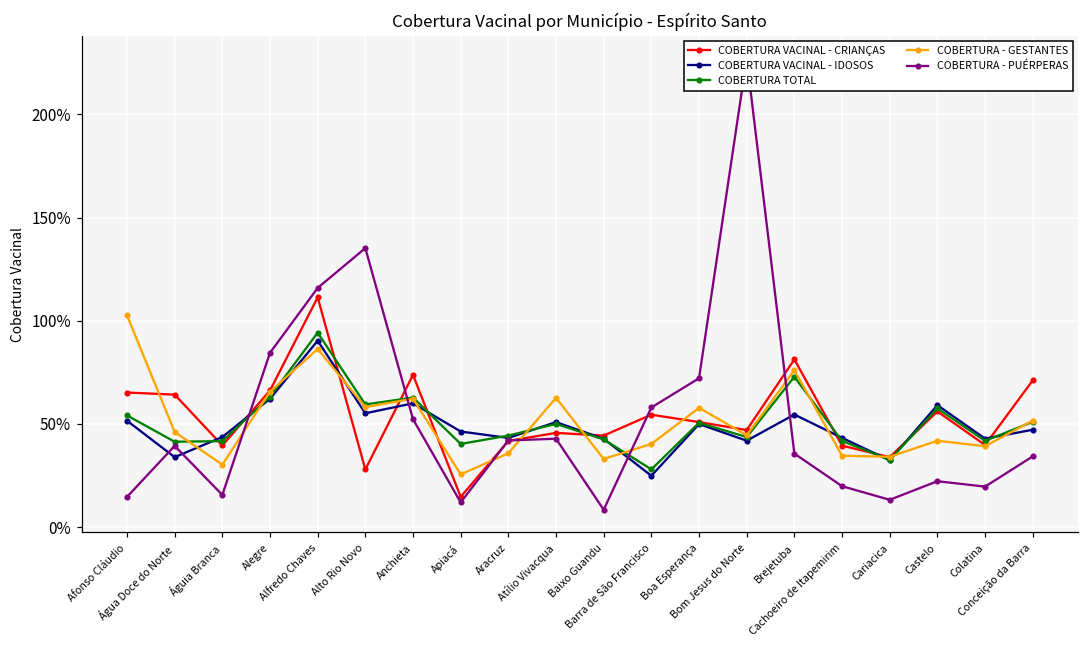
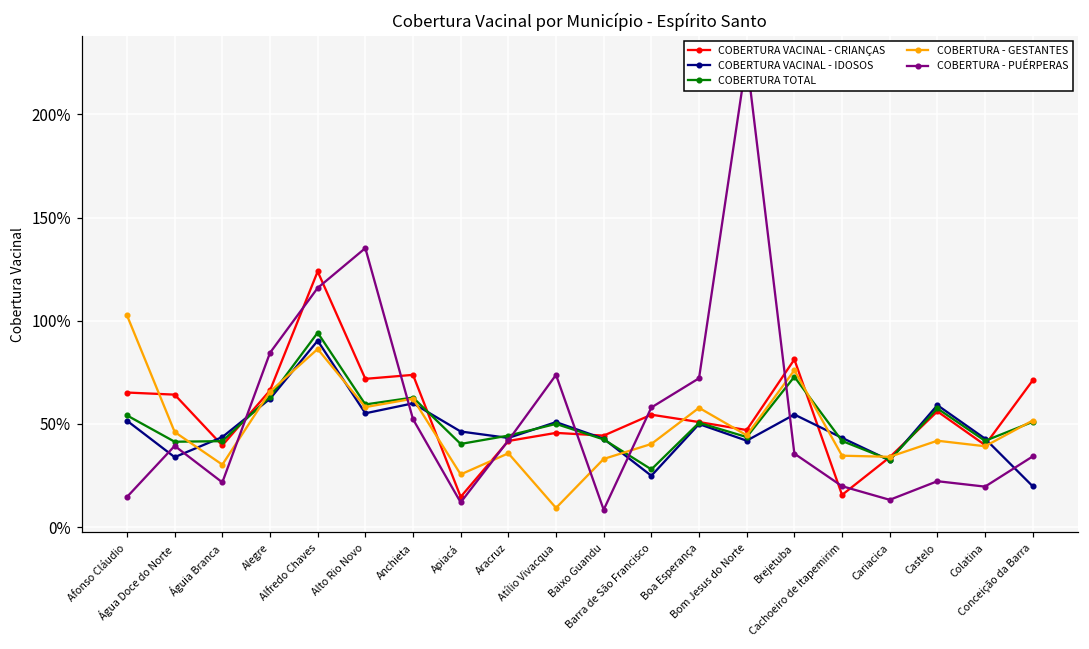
COBERTURA - PUÉRPERAS, Águia Branca: 16% -> 22%
COBERTURA VACINAL - CRIANÇAS, Alfredo Chaves: 111% -> 124%
COBERTURA VACINAL - CRIANÇAS, Alto Rio Novo: 28% -> 72%
COBERTURA - GESTANTES, Atílio Vivacqua: 63% -> 9%
COBERTURA - PUÉRPERAS, Atílio Vivacqua: 43% -> 74%
COBERTURA VACINAL - CRIANÇAS, Cachoeiro de Itapemirim: 39% -> 16%
COBERTURA VACINAL - IDOSOS, Conceição da Barra: 47% -> 20%
